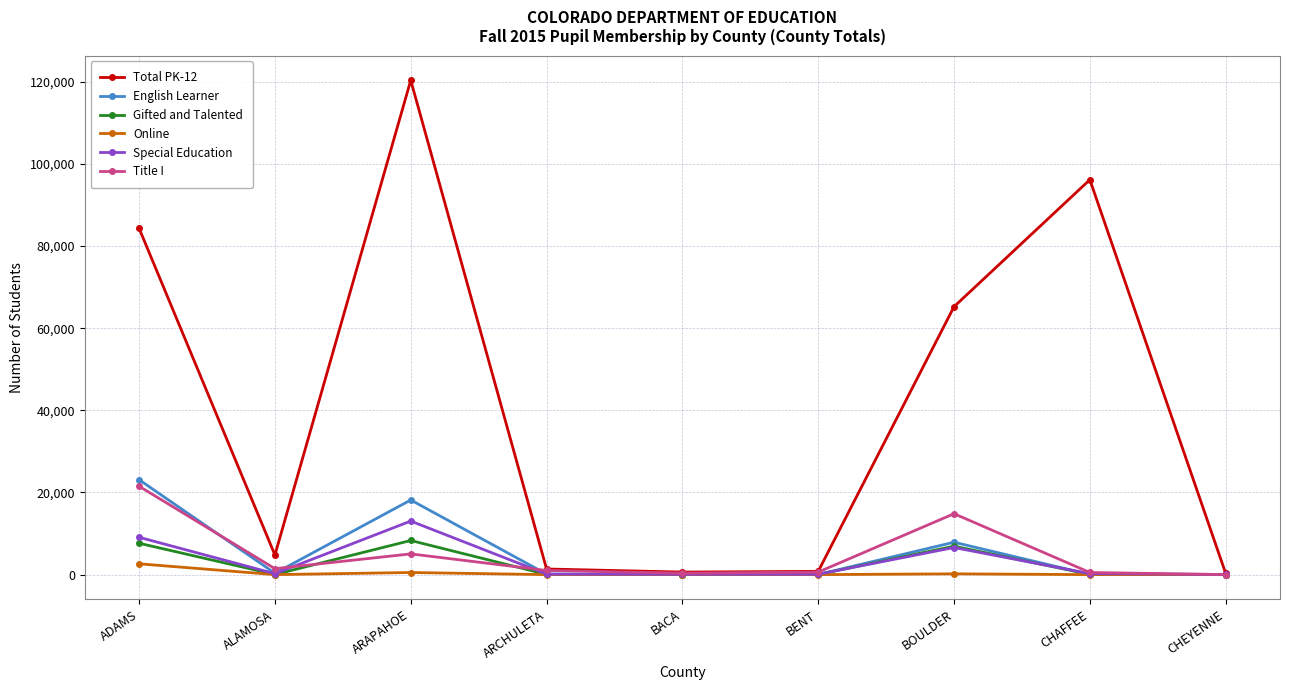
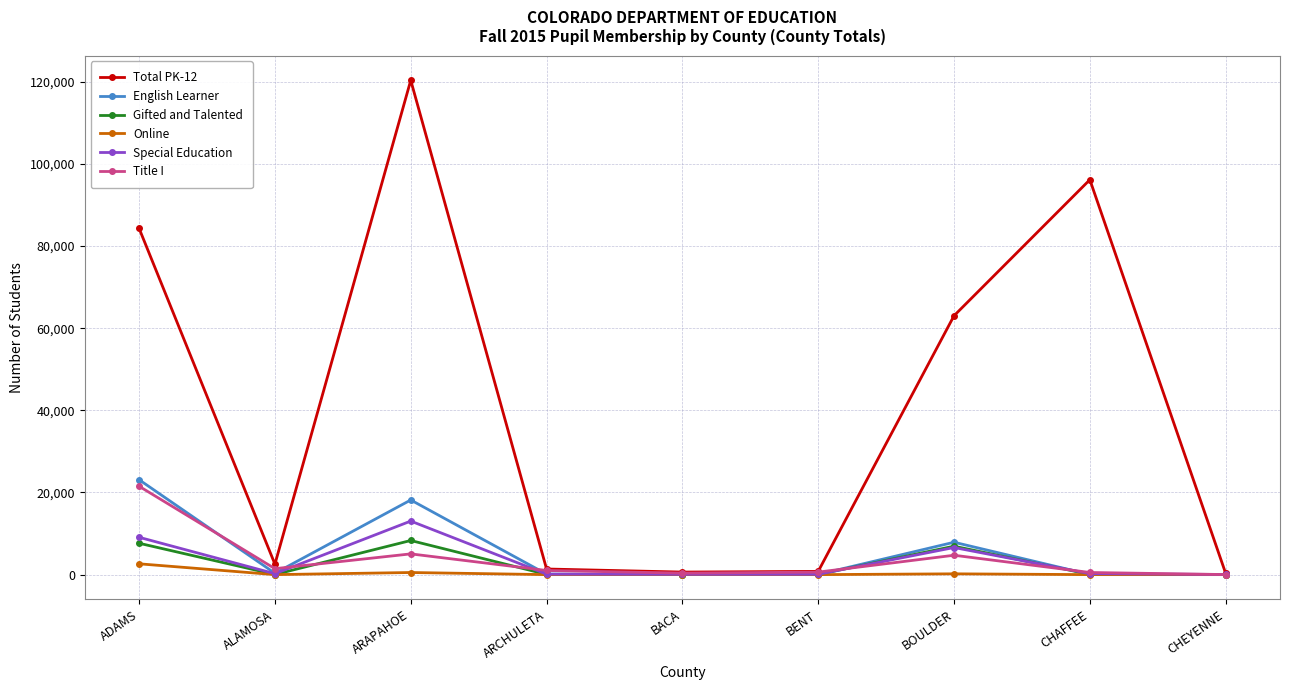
Total PK-12, ALAMOSA: 5,000 -> 3,000
Total PK-12, BOULDER: 65,000 -> 63,000
Title I, BOULDER: 15,000 -> 5,000
